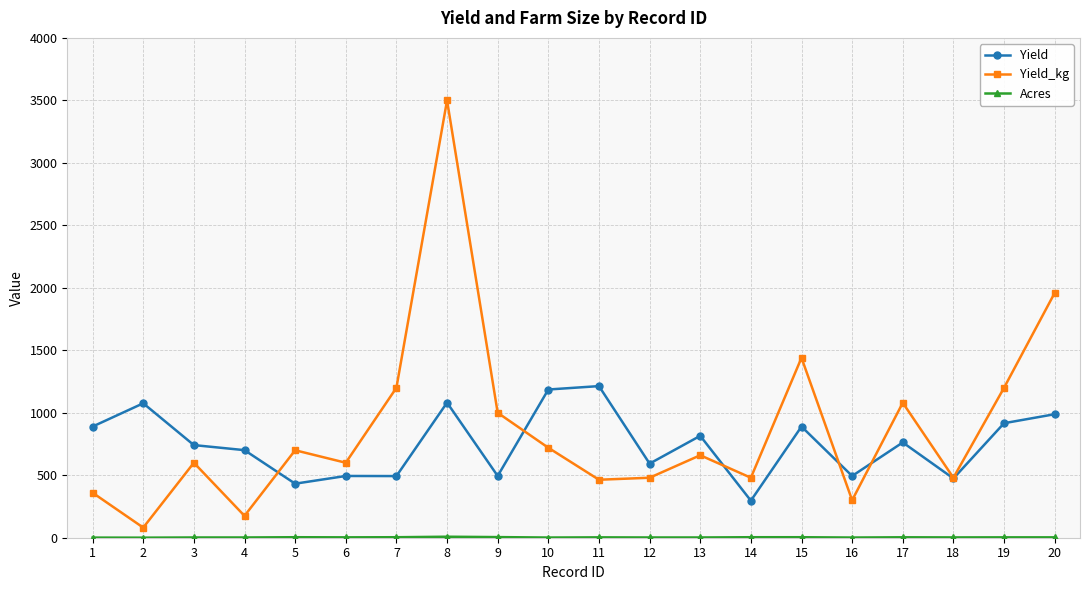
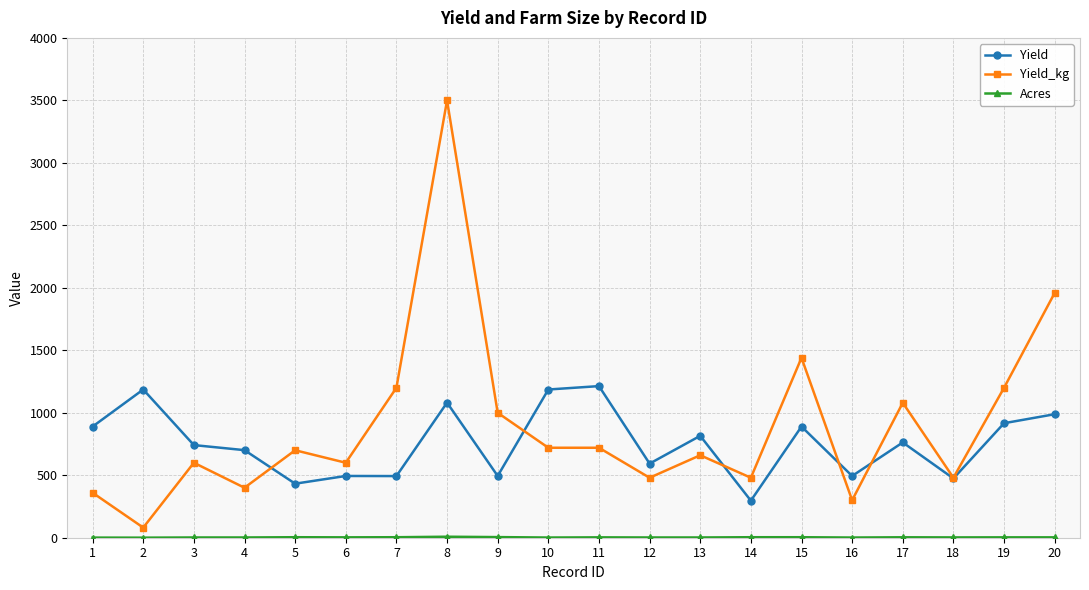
Yield, 2: 1080 -> 1190
Yield_kg, 4: 180 -> 400
Yield_kg, 11: 460 -> 720
